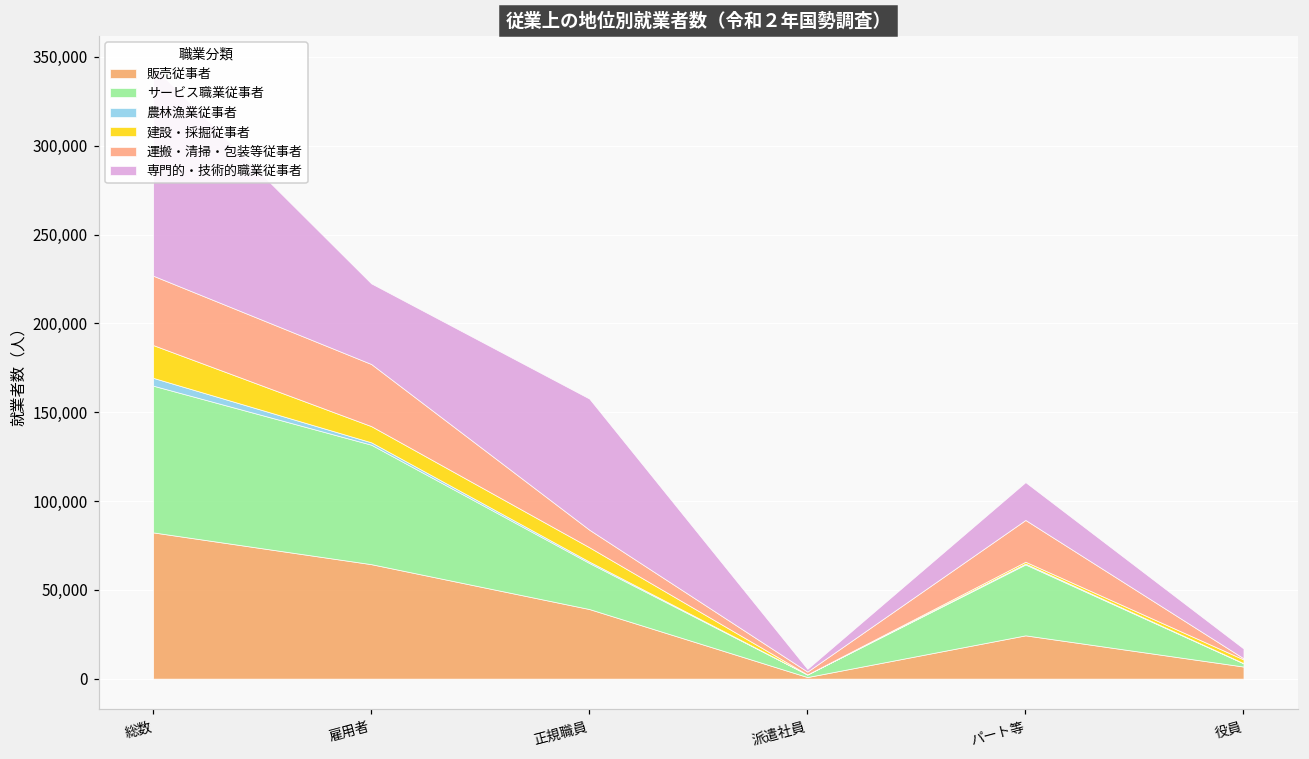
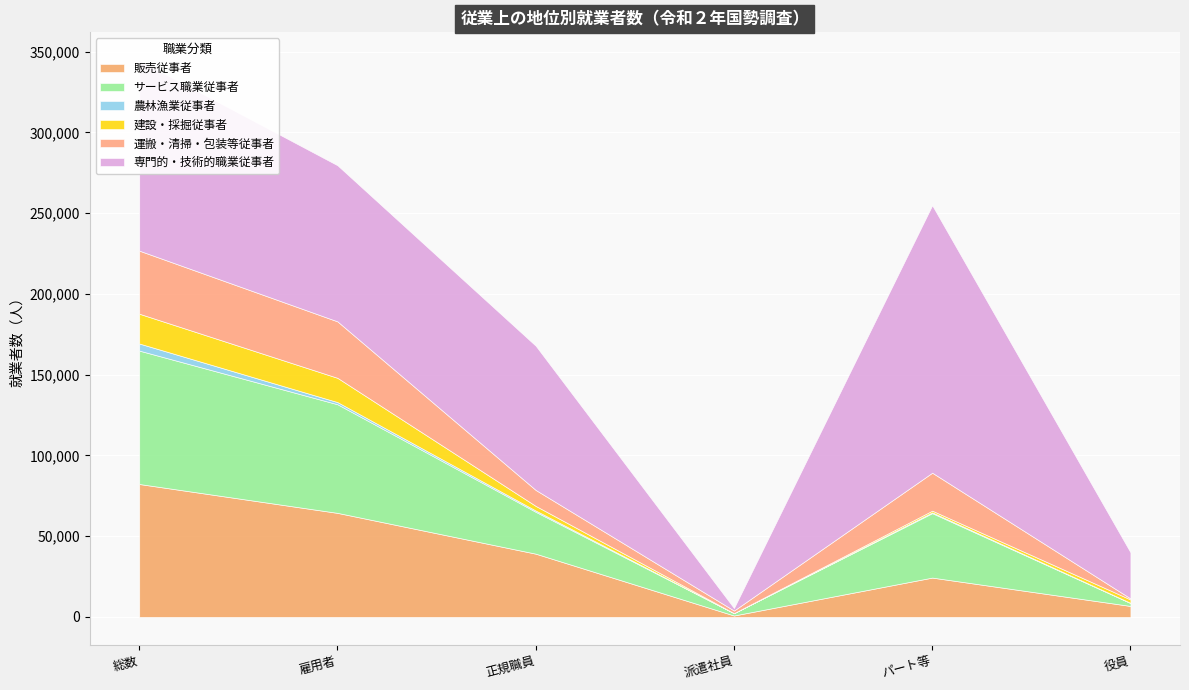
建設・採掘従事者, 雇用者: 9,000 -> 15,000
専門的・技術的職業従事者, 雇用者: 45,000 -> 97,000
建設・採掘従事者, 正規職員: 8,000 -> 3,000
専門的・技術的職業従事者, 正規職員: 74,000 -> 89,000
専門的・技術的職業従事者, パート等: 21,000 -> 166,000
専門的・技術的職業従事者, 役員: 6,000 -> 29,000
